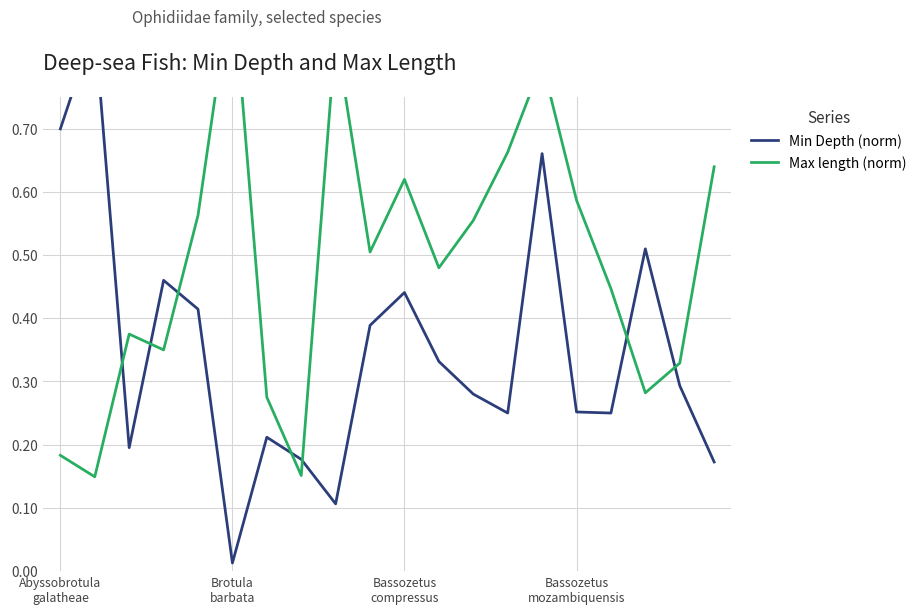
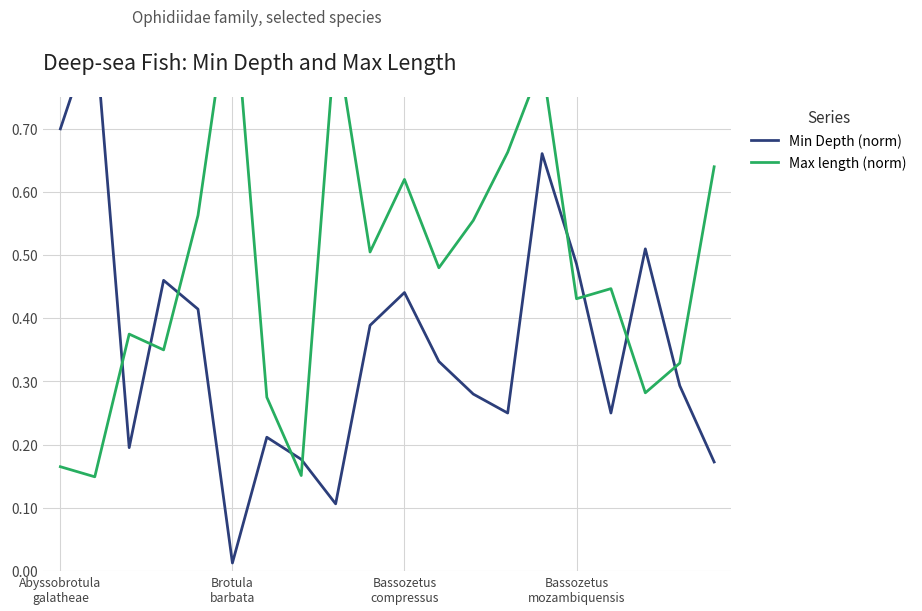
Max length (norm), Abyssobrotula galatheae: 0.18 -> 0.17
Min Depth (norm), Bassozetus mozambiquensis: 0.25 -> 0.49
Max length (norm), Bassozetus mozambiquensis: 0.59 -> 0.43
